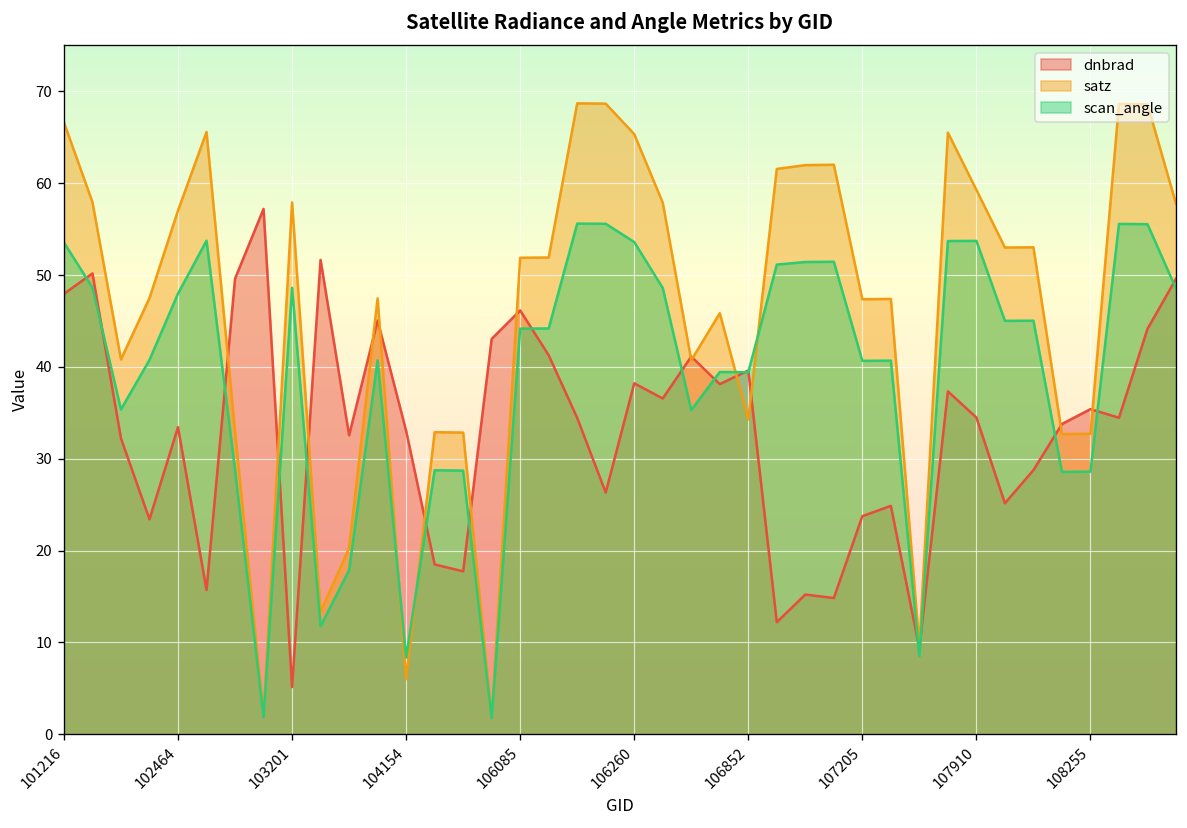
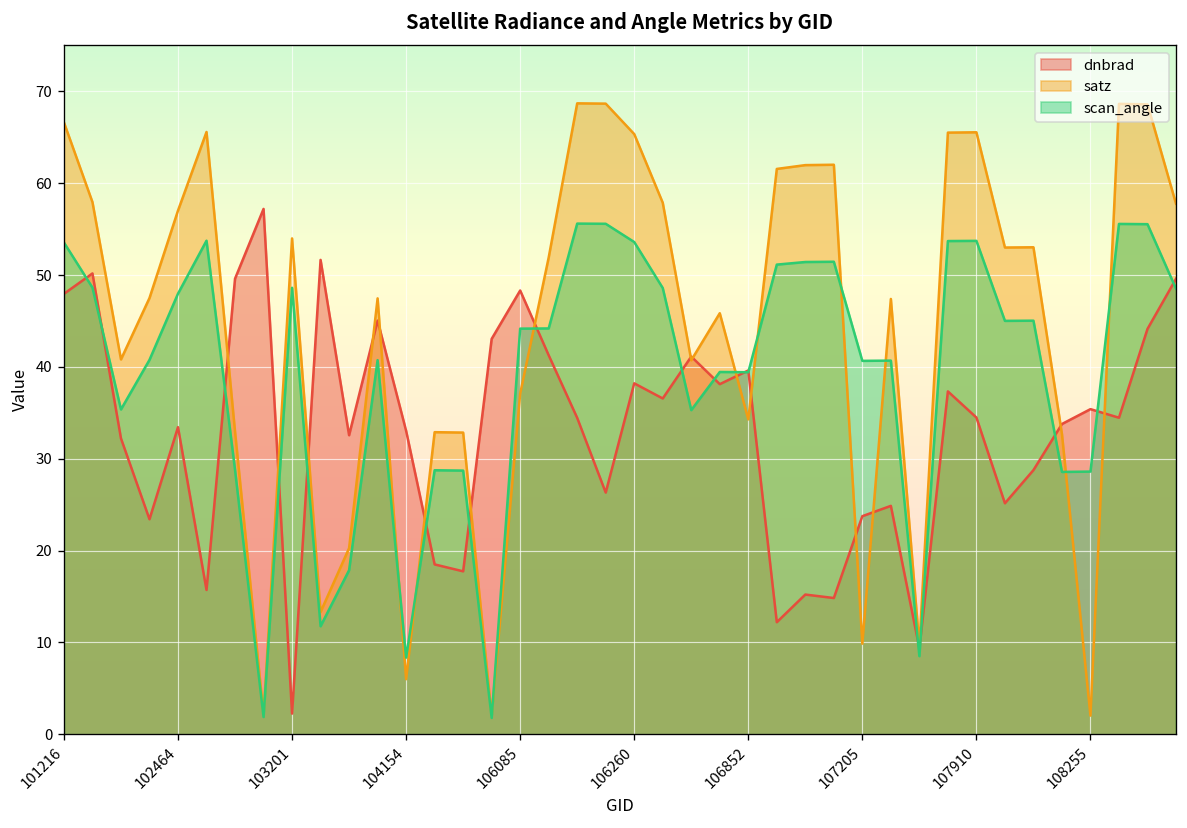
dnbrad, 103201: 5 -> 2
satz, 103201: 58 -> 54
dnbrad, 106085: 46 -> 48
satz, 106085: 52 -> 37
satz, 107205: 47 -> 10
satz, 107910: 59 -> 66
satz, 108255: 33 -> 2
